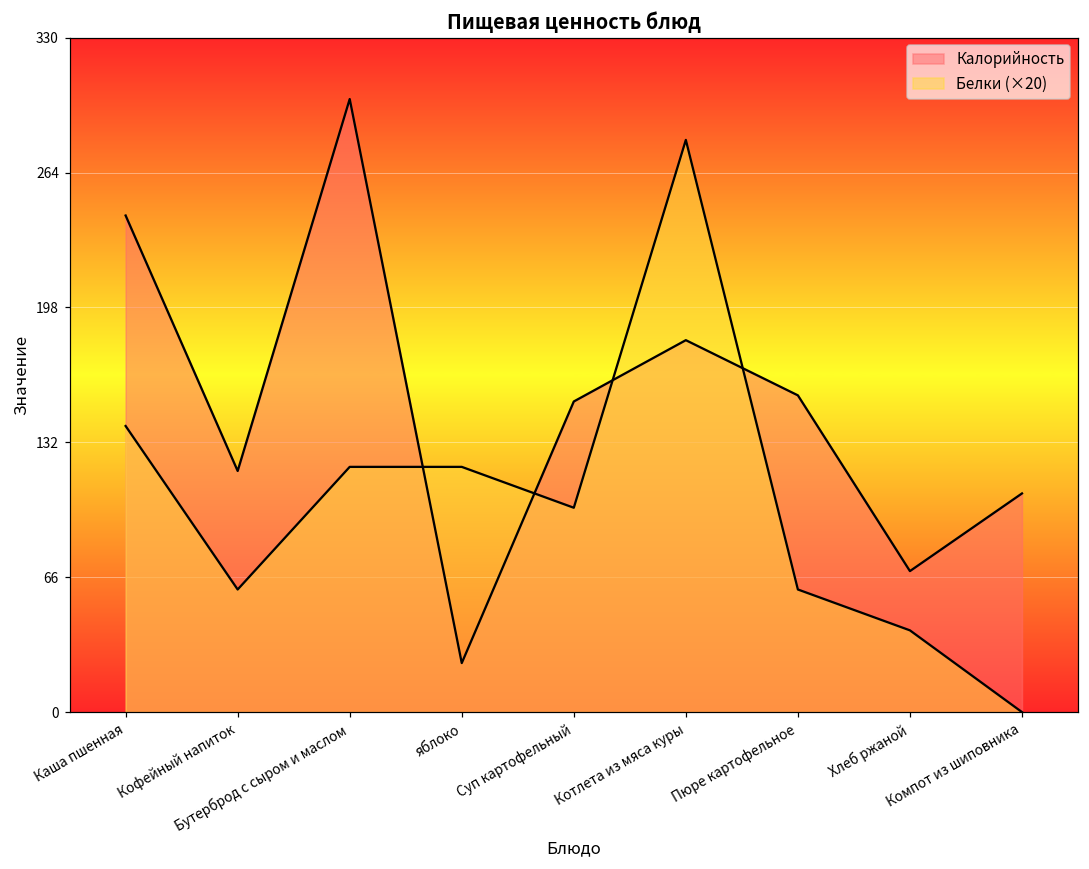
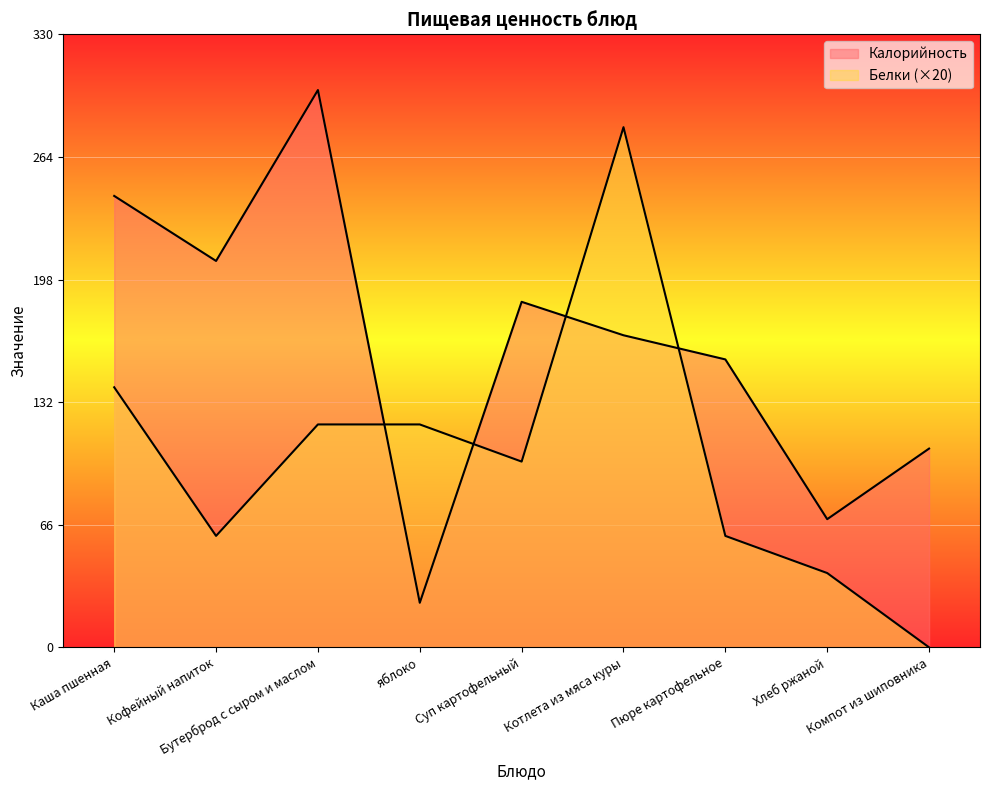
Калорийность, Кофейный напиток: 118 -> 208
Калорийность, Суп картофельный: 152 -> 186
Калорийность, Котлета из мяса куры: 182 -> 168
